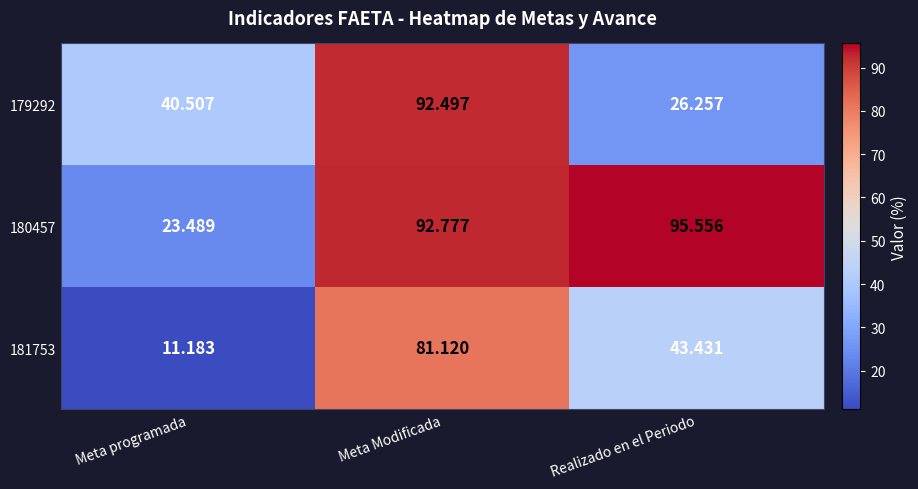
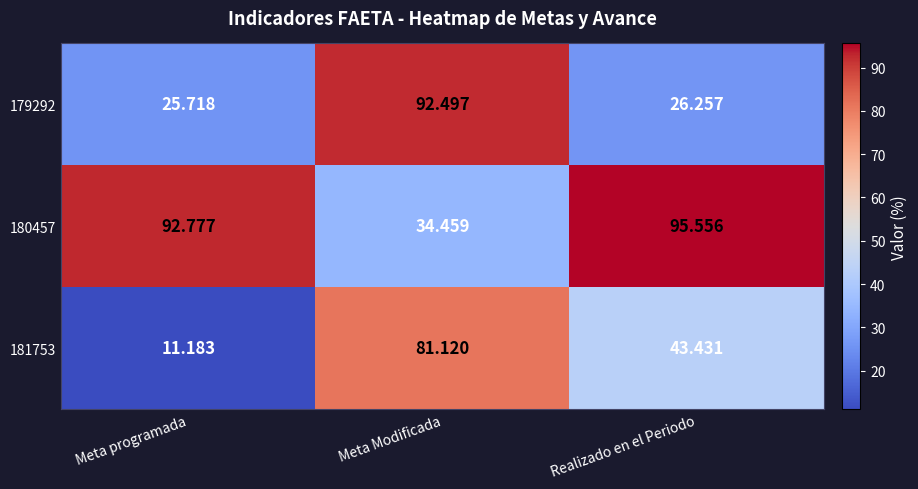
179292, Meta programada: 40.507 -> 25.718
180457, Meta programada: 23.489 -> 92.777
180457, Meta Modificada: 92.777 -> 34.459
